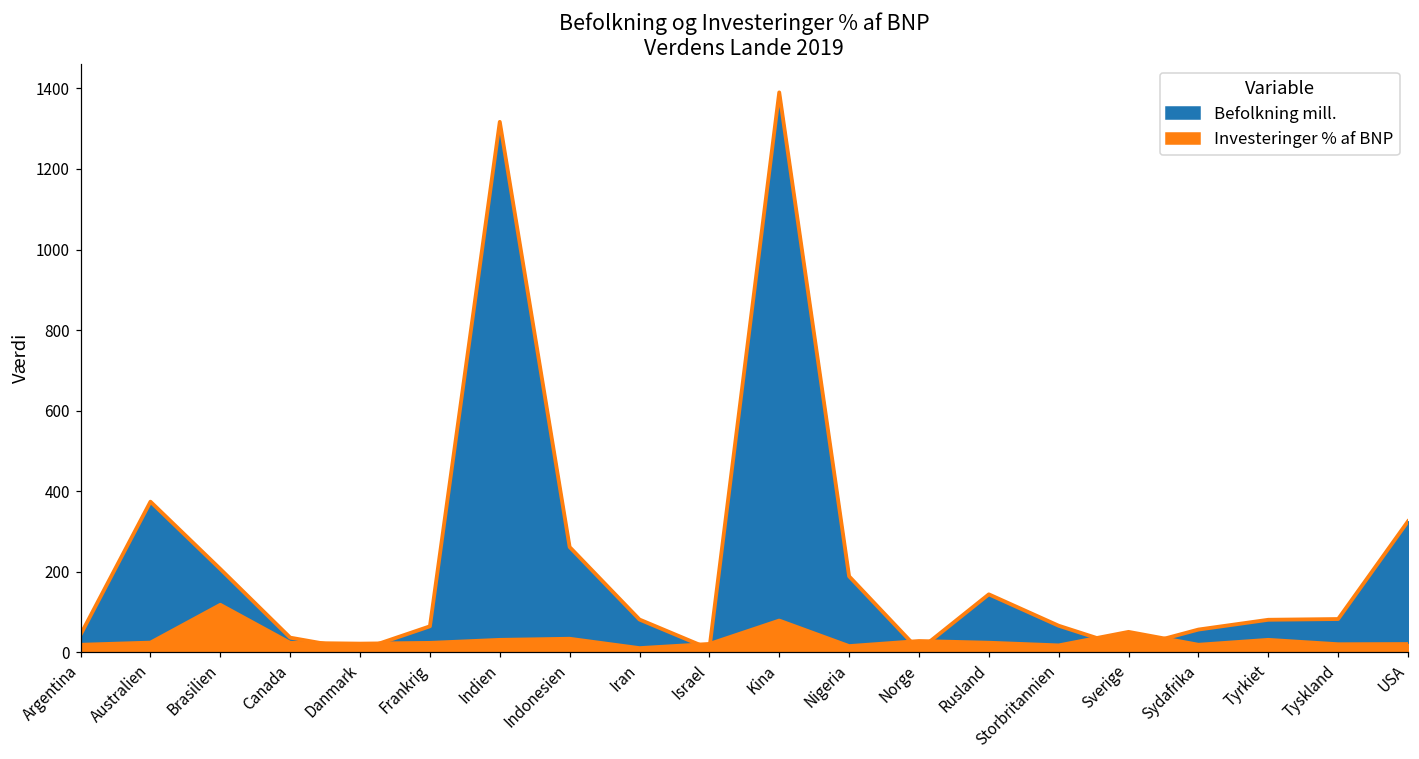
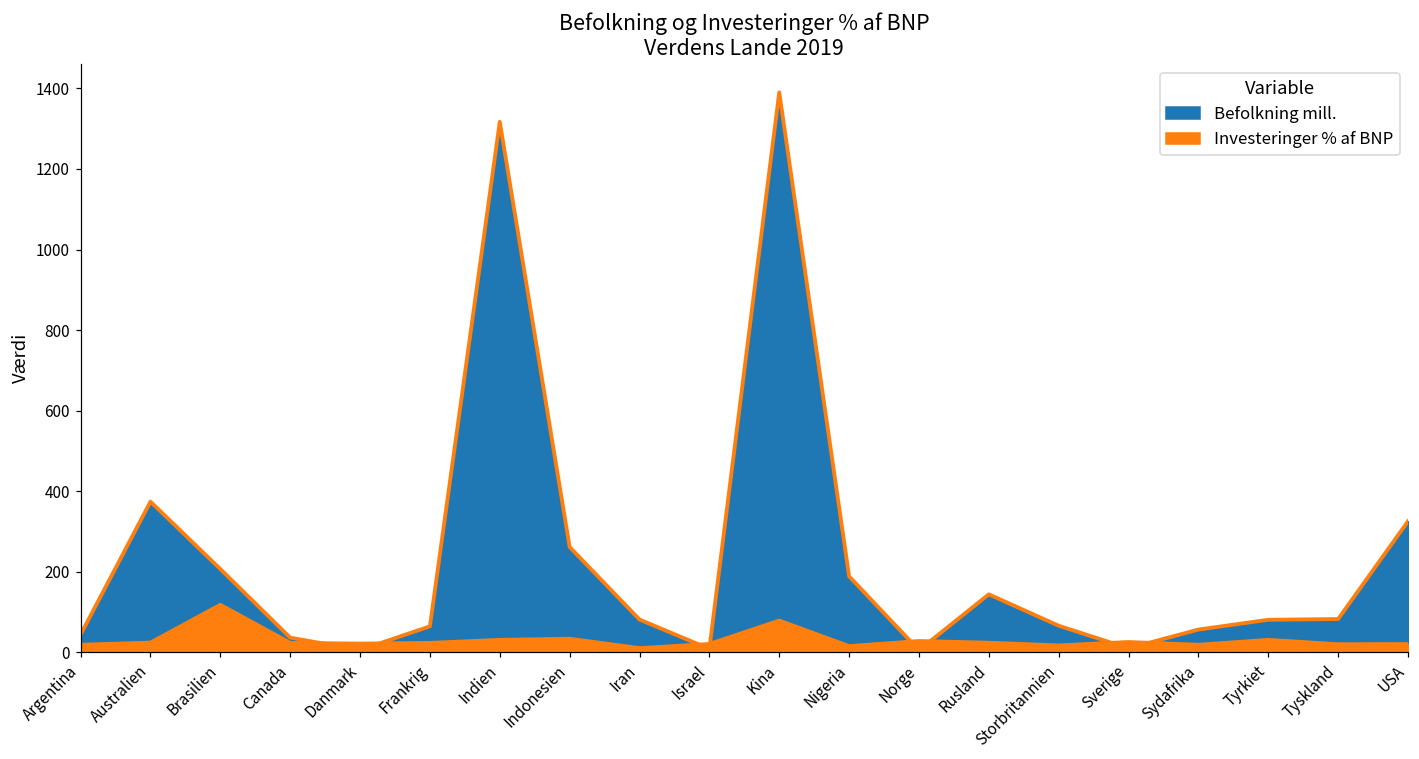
Investeringer % af BNP, Sverige: 50 -> 30
